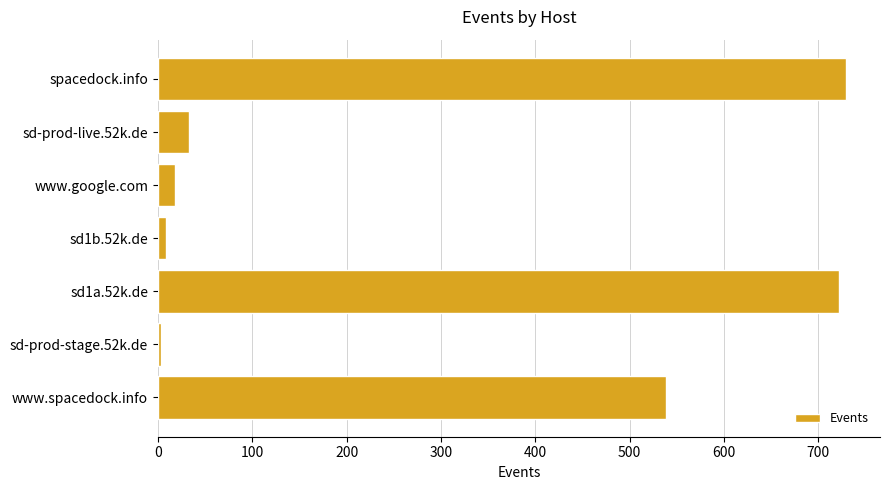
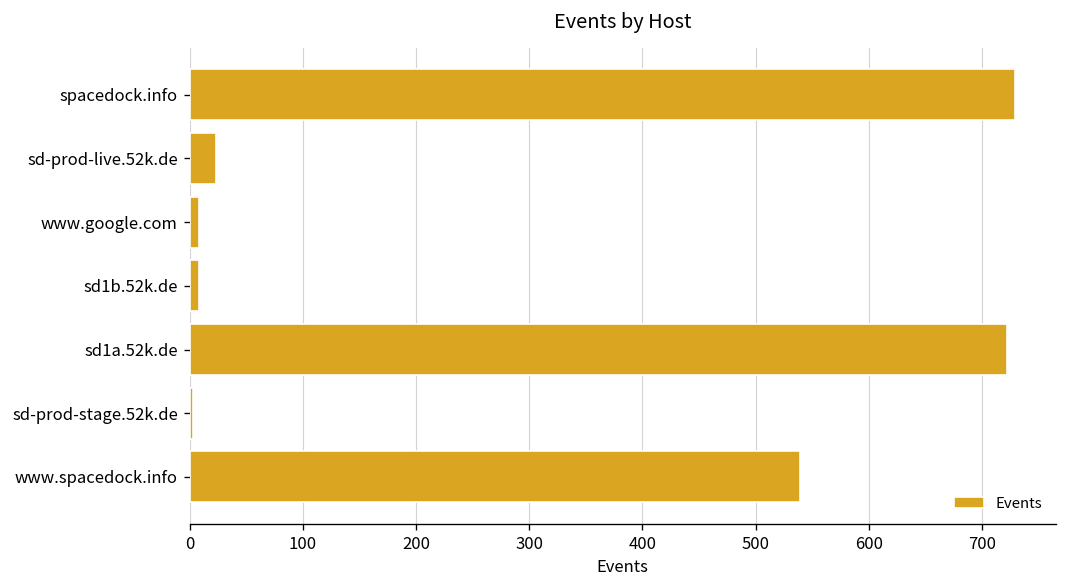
sd-prod-live.52k.de: 30 -> 20
www.google.com: 20 -> 10
